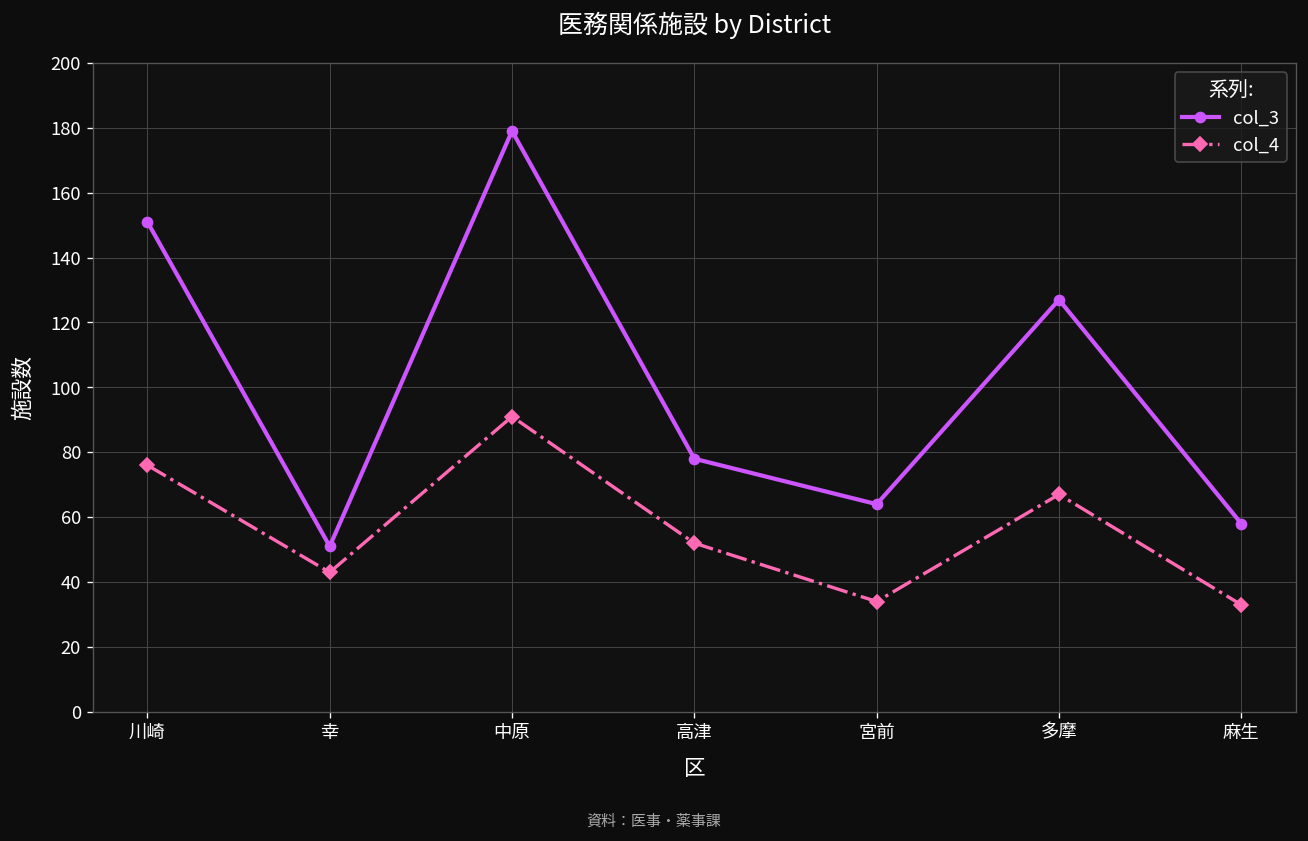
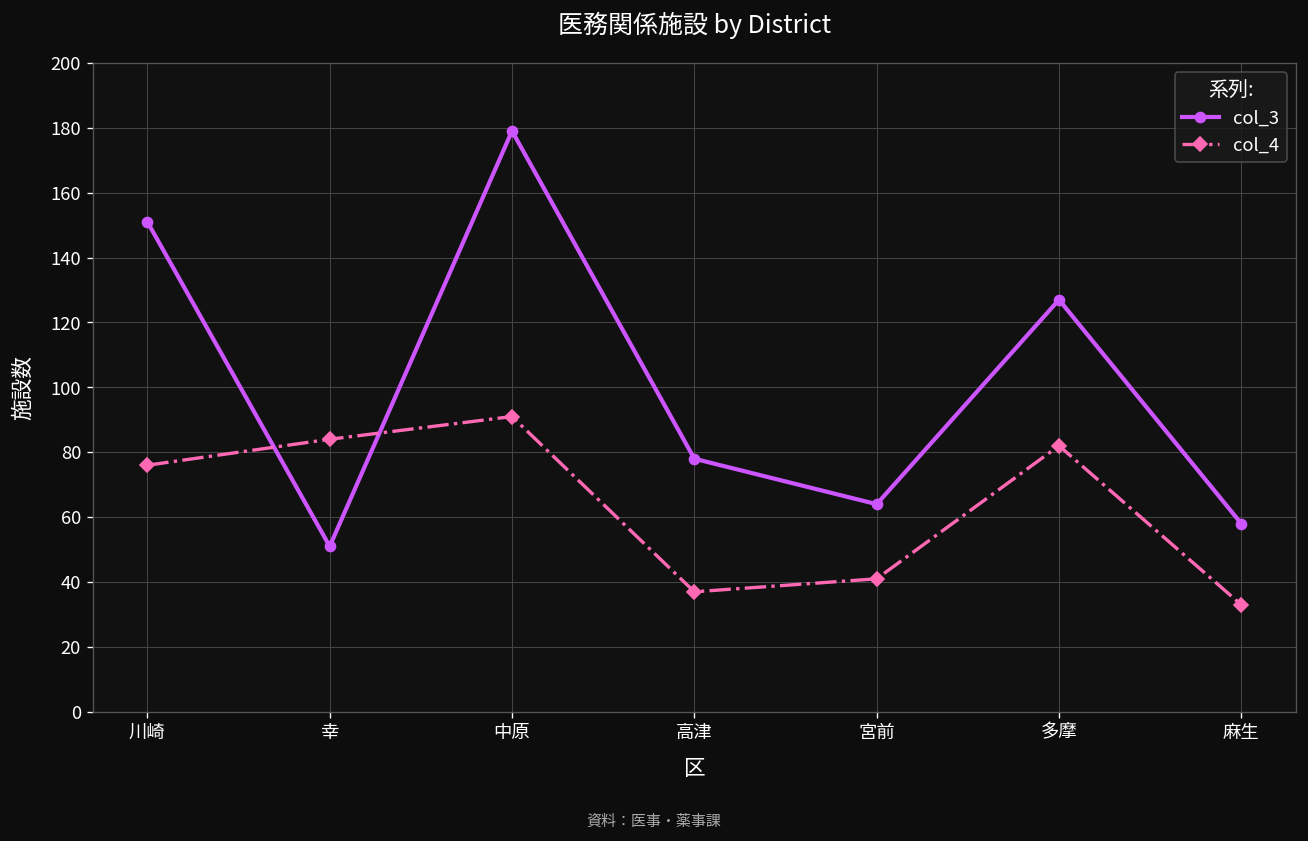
col_4, 幸: 43 -> 84
col_4, 高津: 52 -> 37
col_4, 宮前: 34 -> 41
col_4, 多摩: 67 -> 82
